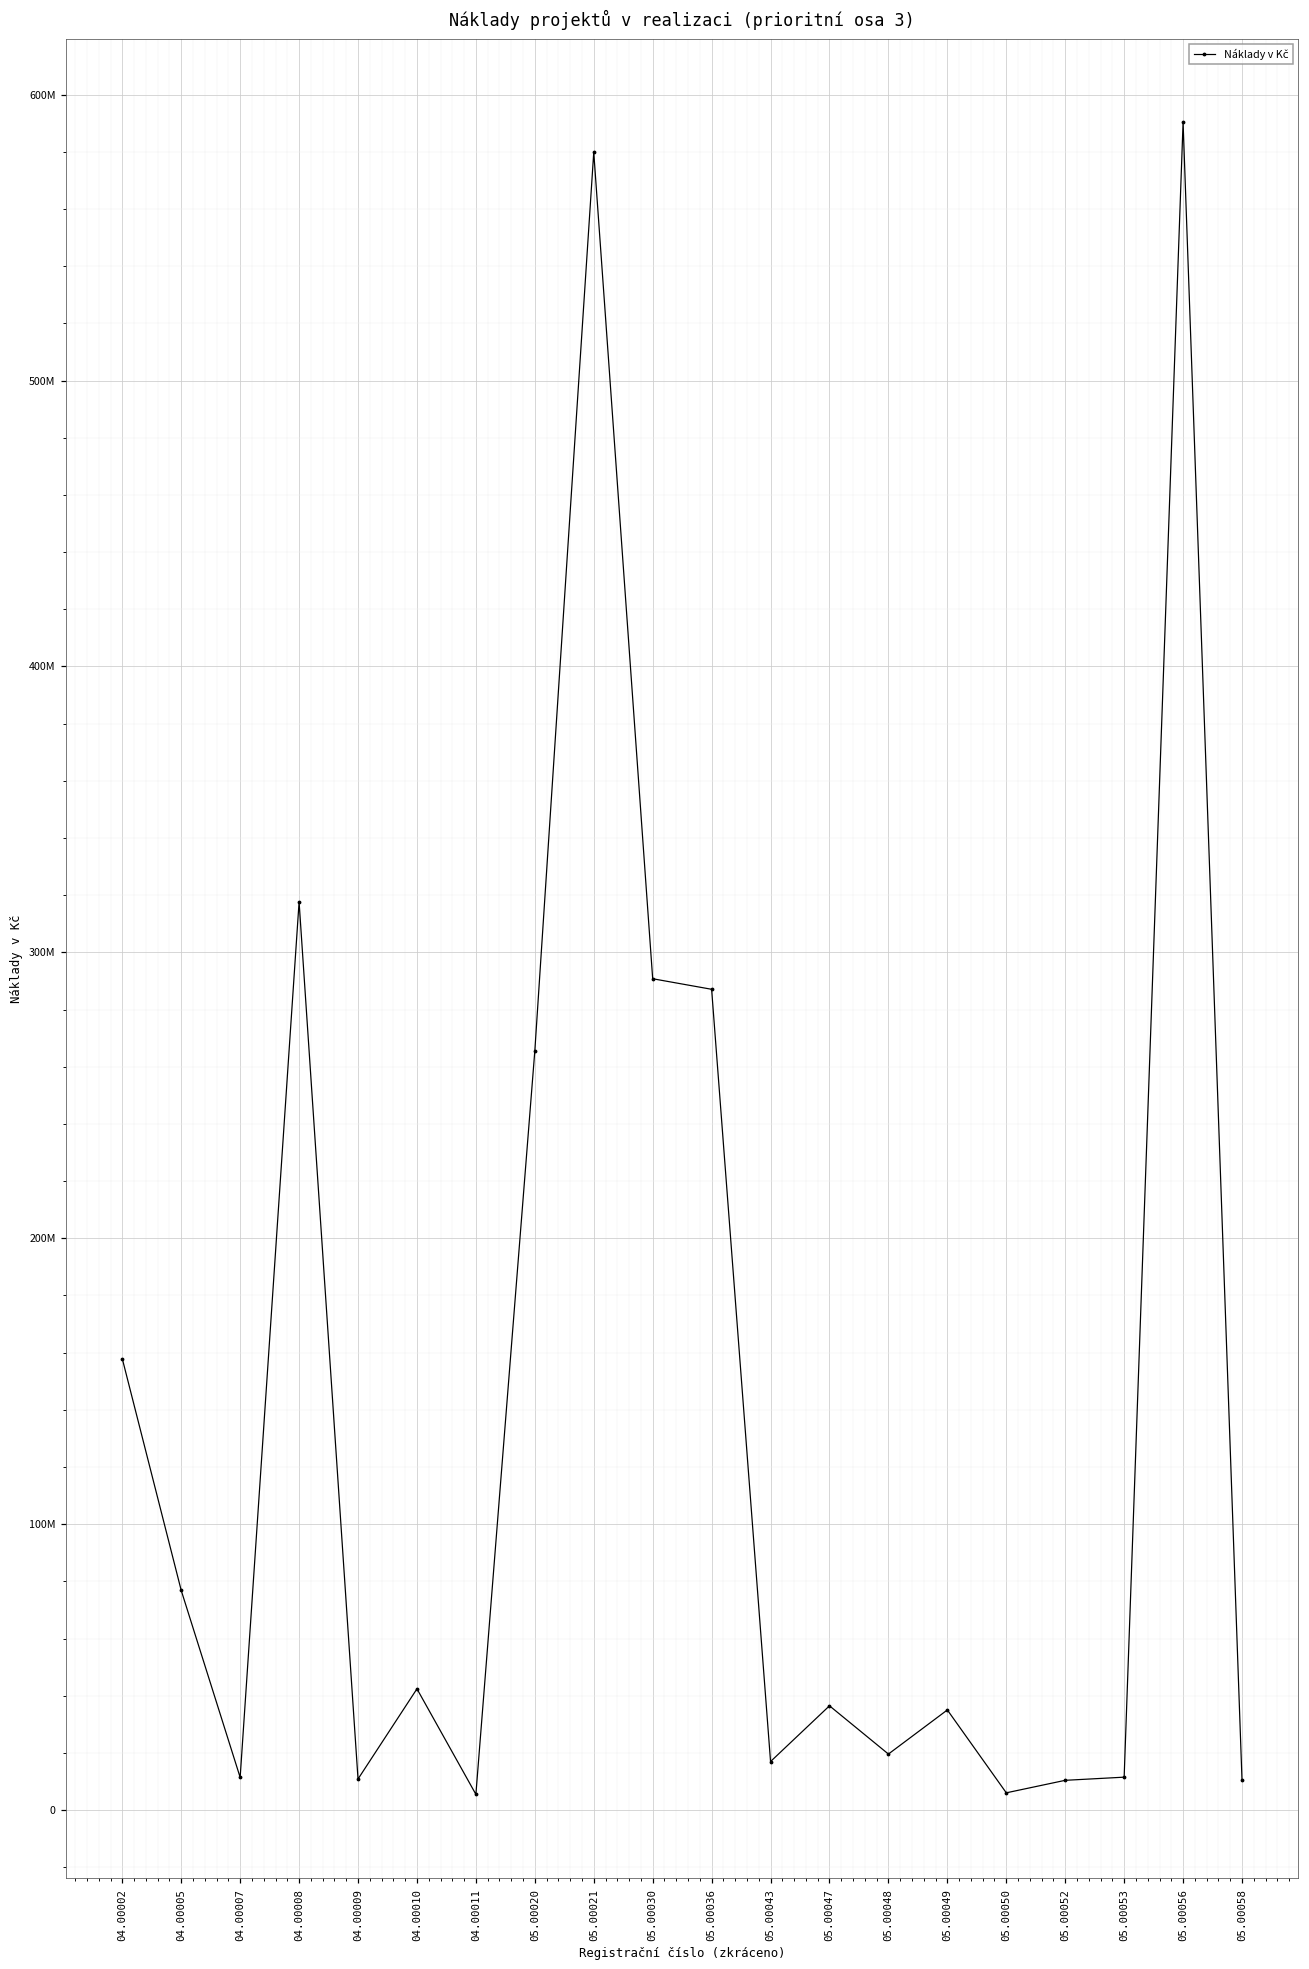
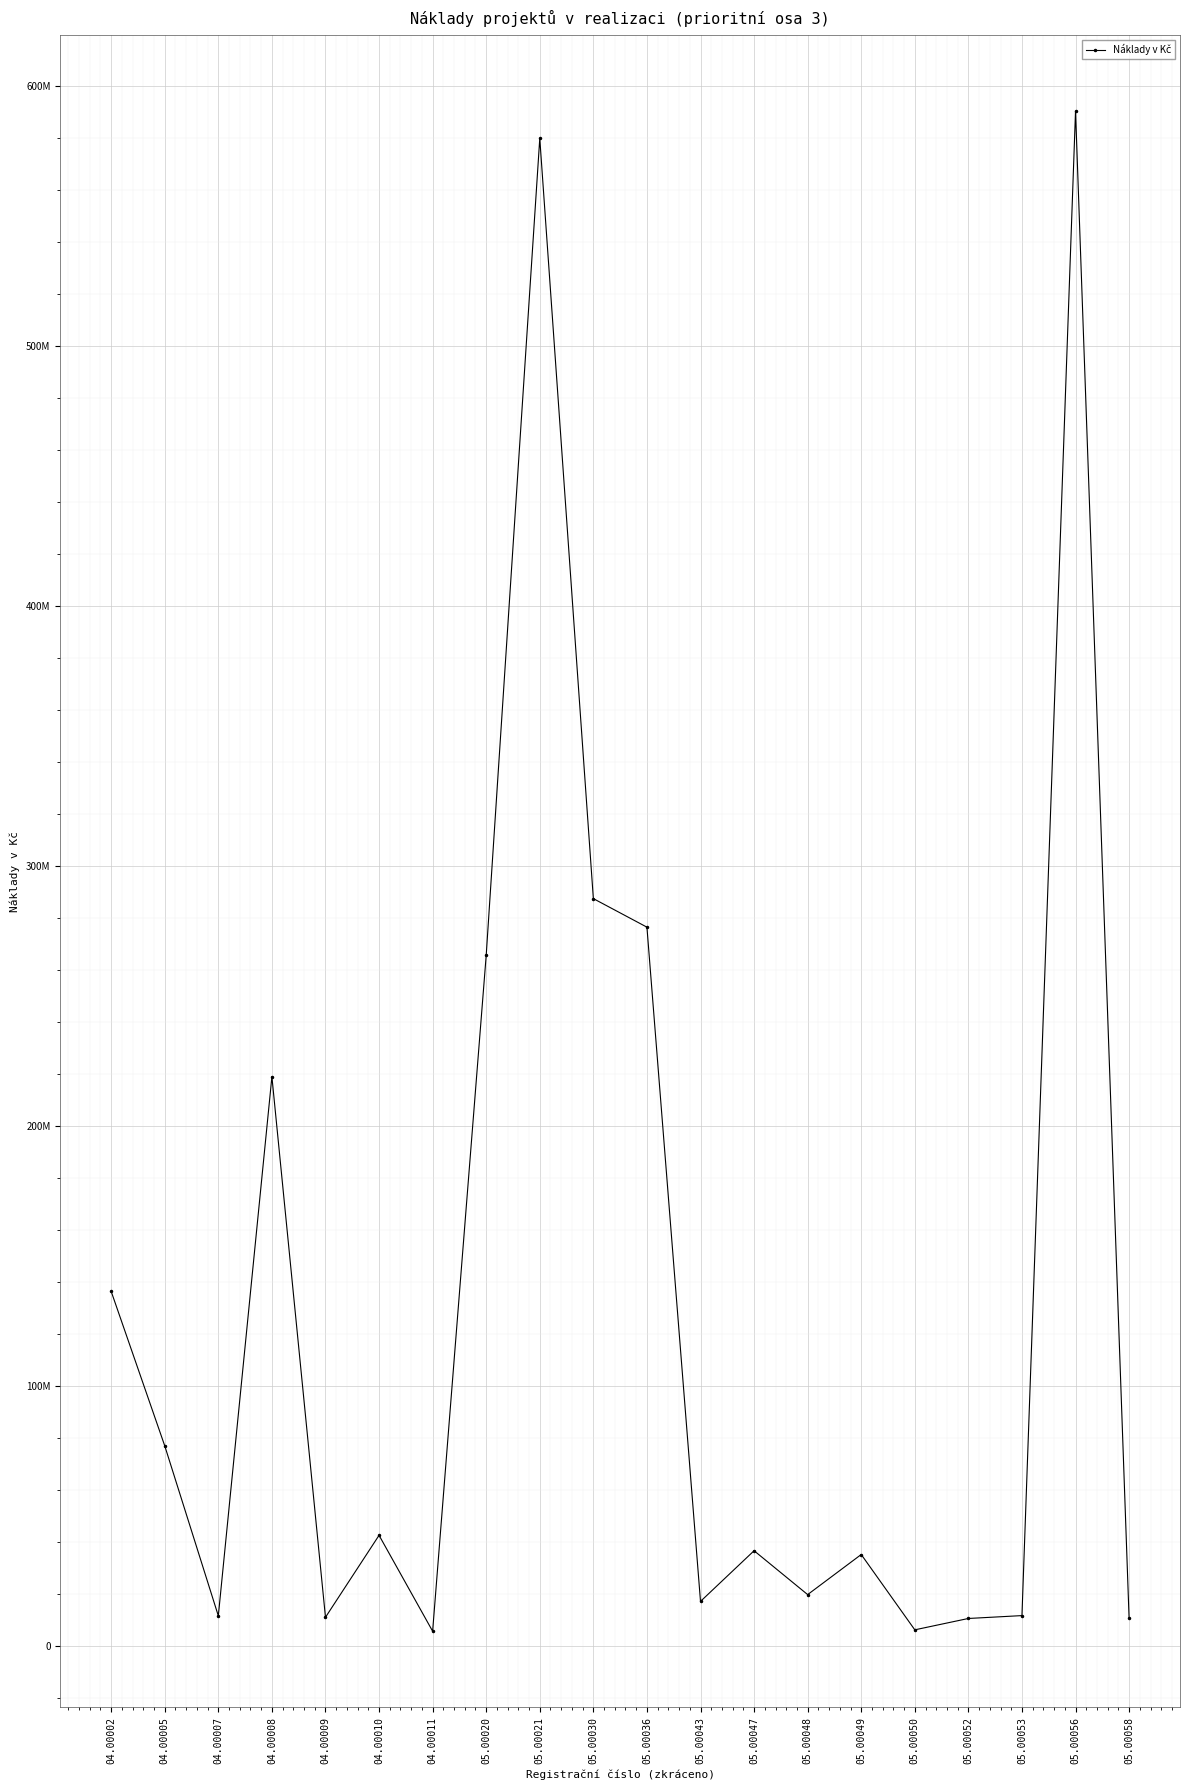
04.00002: 158000000 -> 136000000
04.00008: 318000000 -> 219000000
05.00030: 291000000 -> 287000000
05.00036: 287000000 -> 276000000
